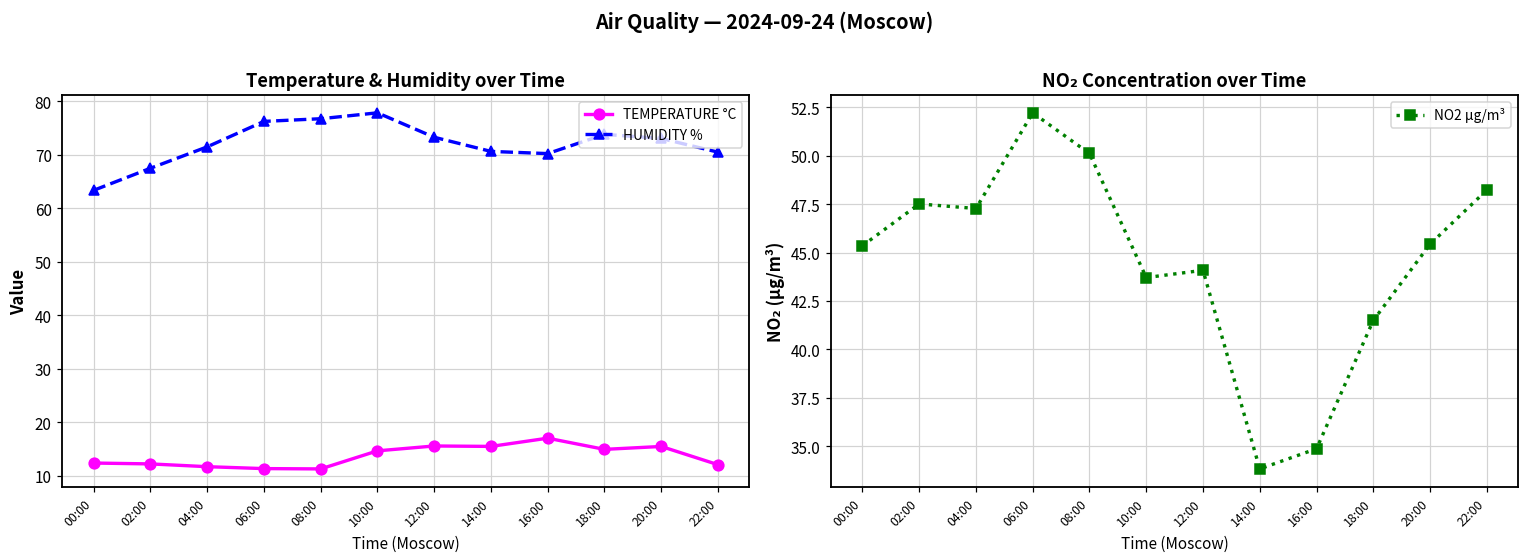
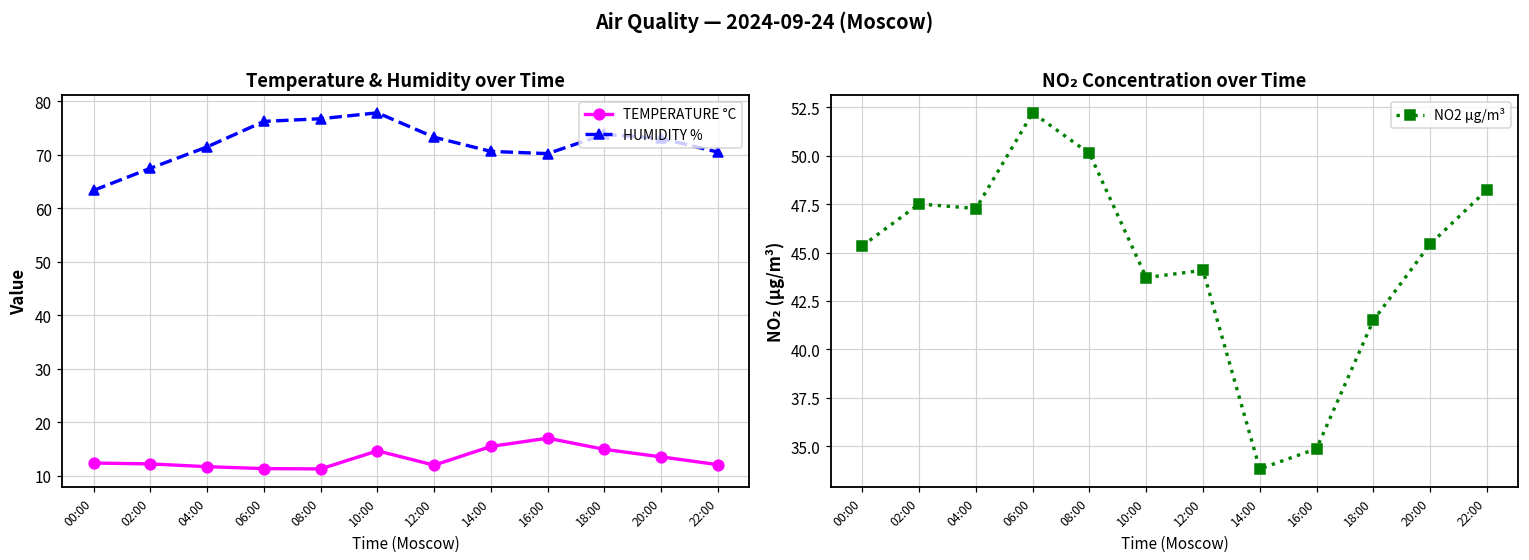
Temperature & Humidity over Time, TEMPERATURE °C, 12:00: 16 -> 12
Temperature & Humidity over Time, TEMPERATURE °C, 20:00: 15 -> 14
